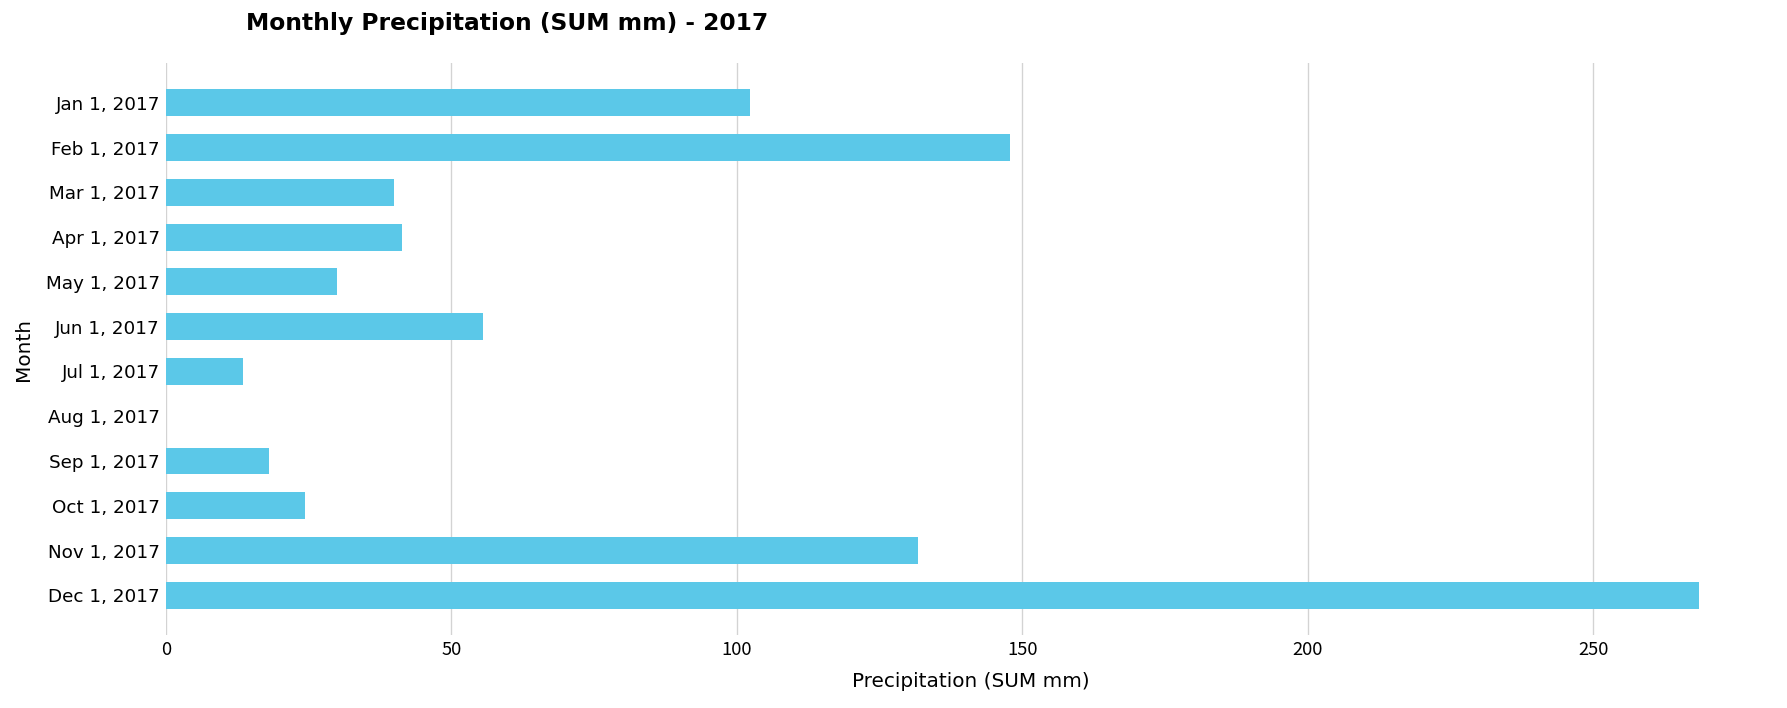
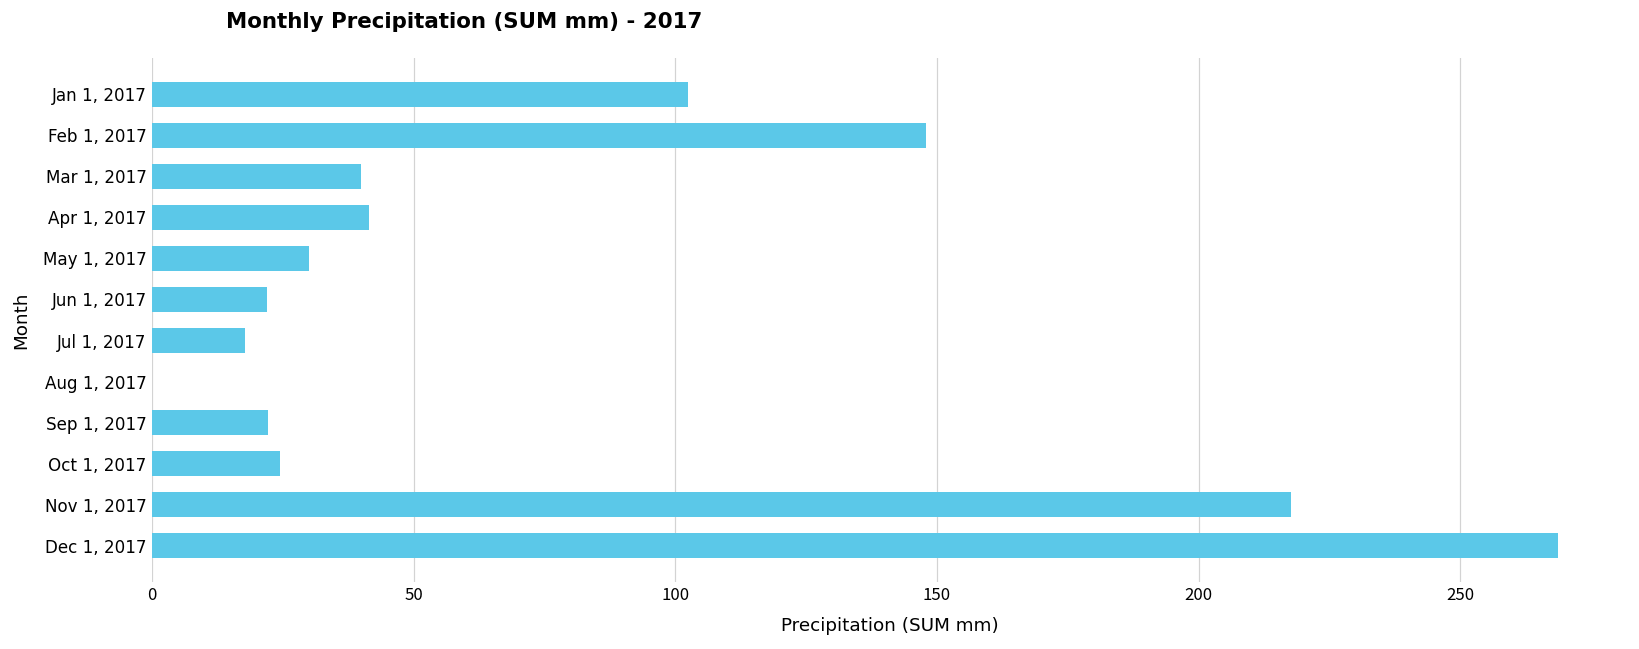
Jun 1, 2017: 56 -> 22
Jul 1, 2017: 14 -> 18
Sep 1, 2017: 18 -> 22
Nov 1, 2017: 132 -> 218
